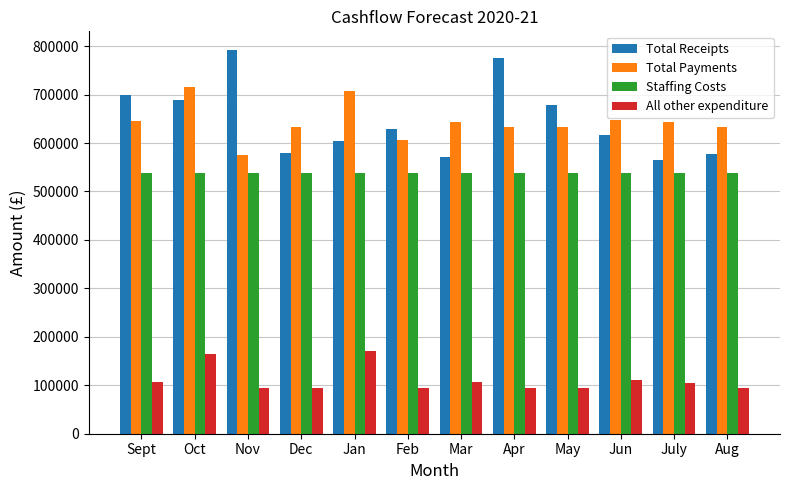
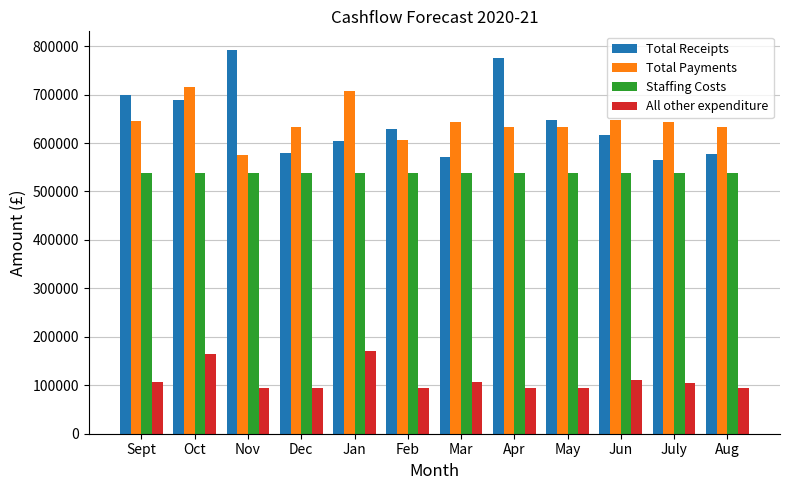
Total Receipts, May: 680000 -> 650000
